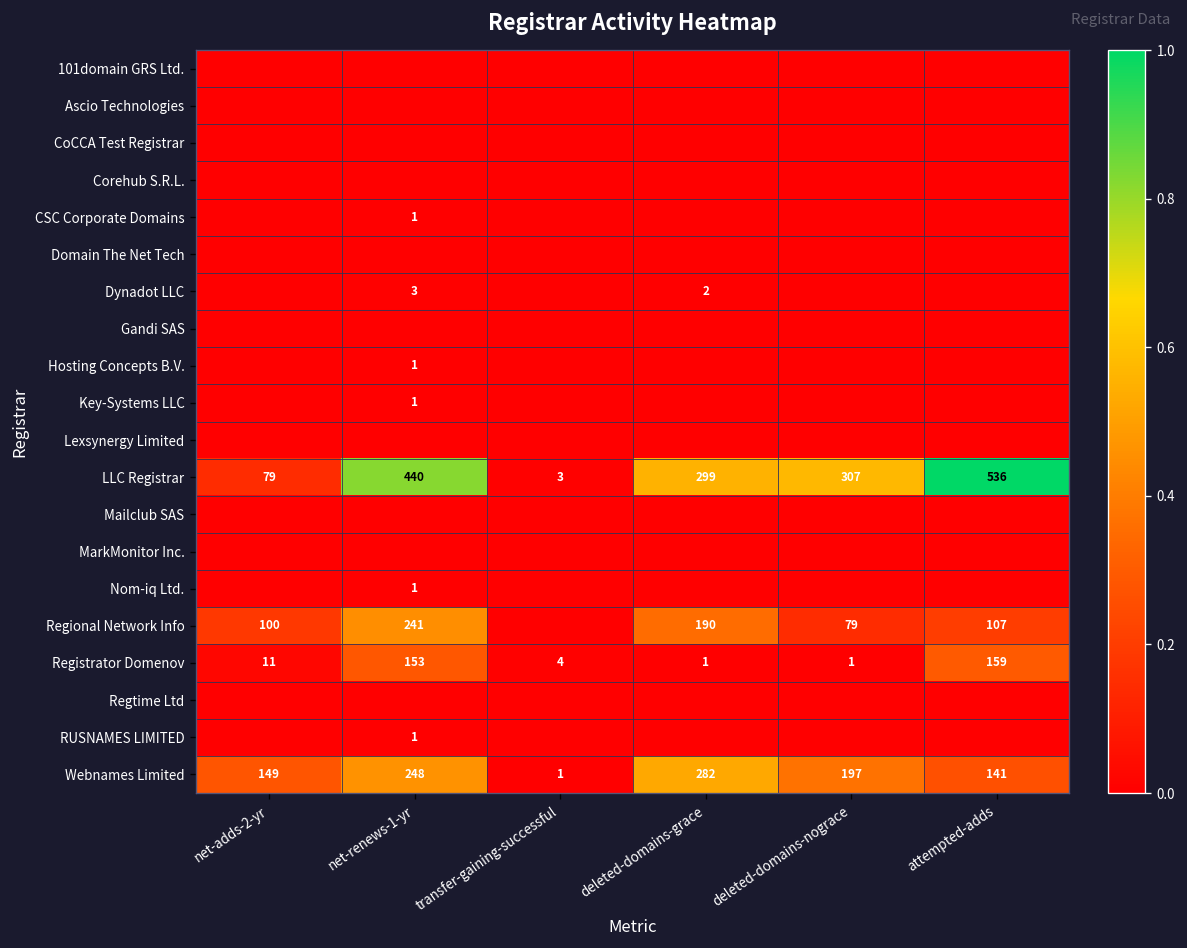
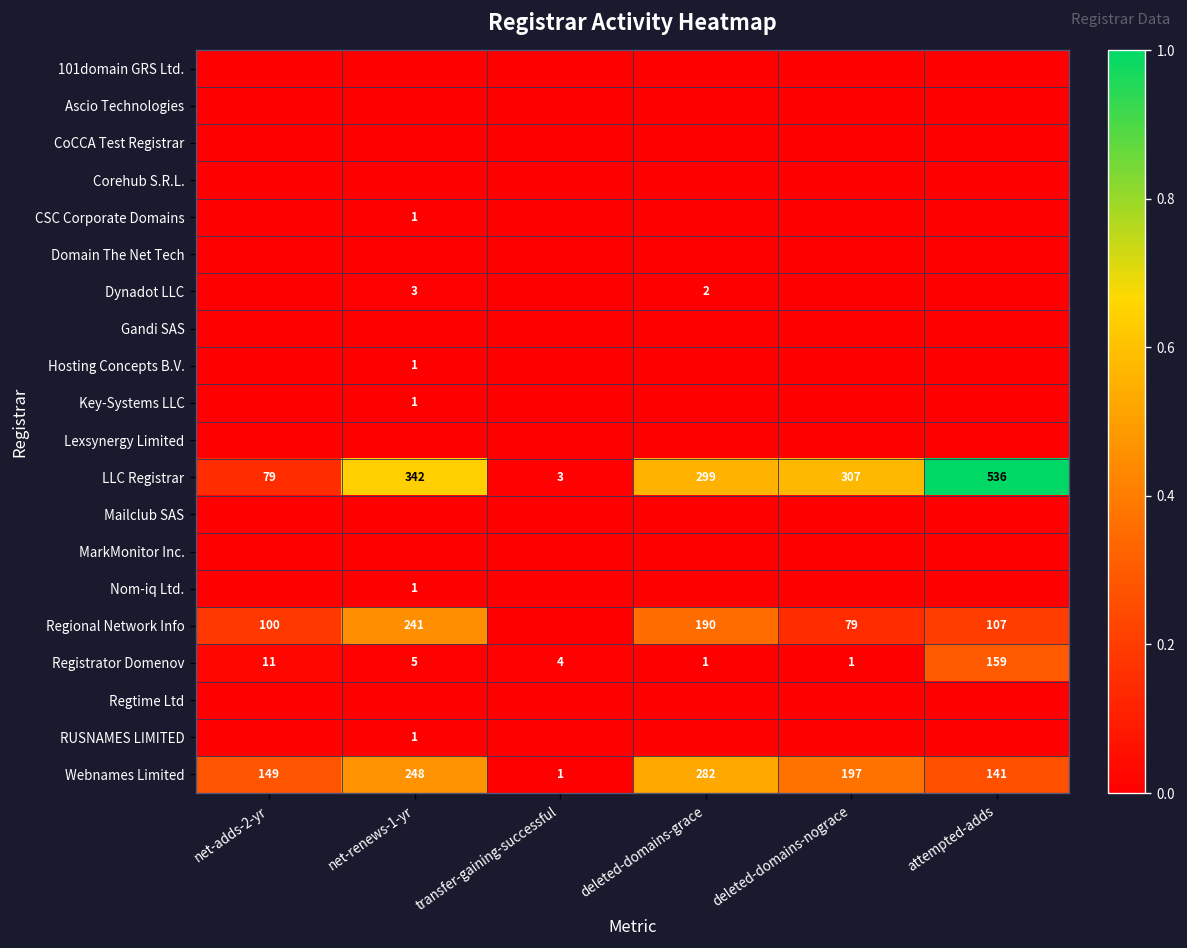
LLC Registrar, net-renews-1-yr: 440 -> 342
Registrator Domenov, net-renews-1-yr: 153 -> 5
